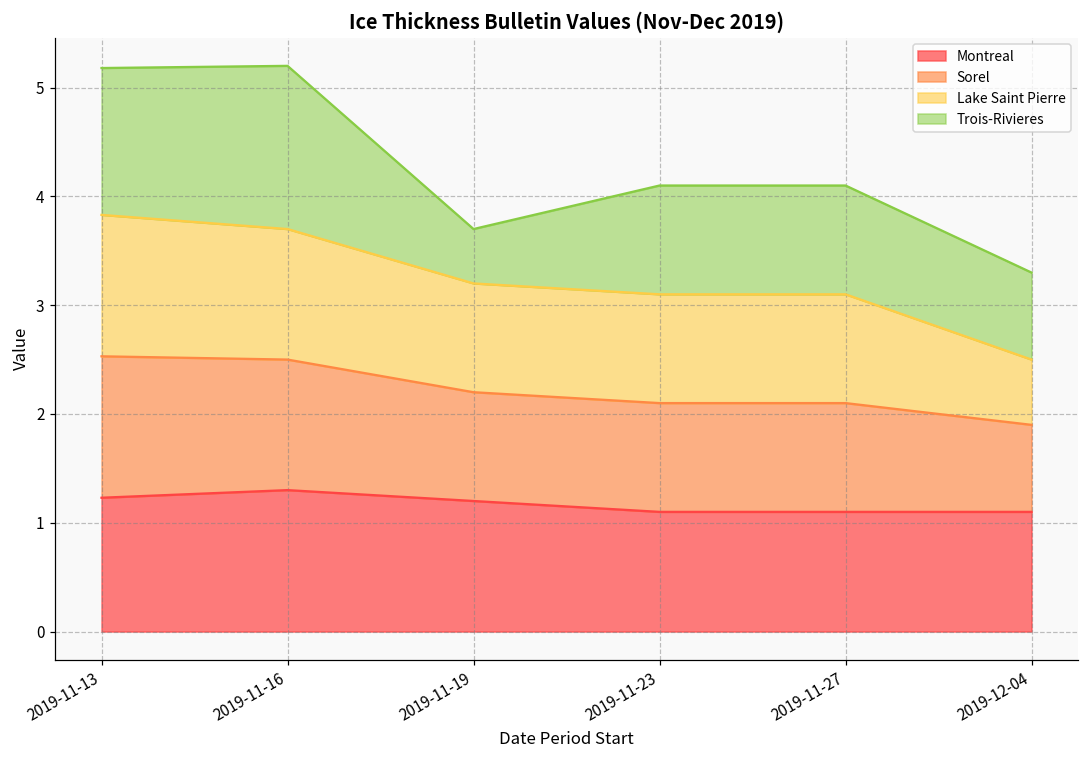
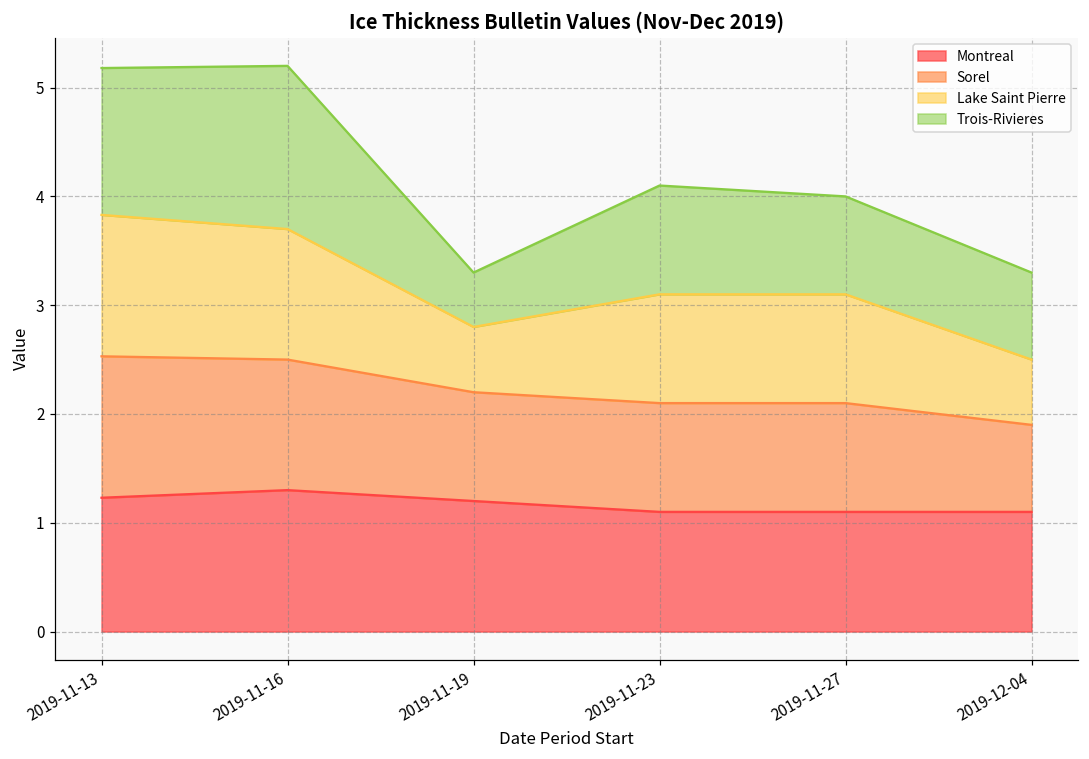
Lake Saint Pierre, 2019-11-19: 1.0 -> 0.6
Trois-Rivieres, 2019-11-27: 1.0 -> 0.9
